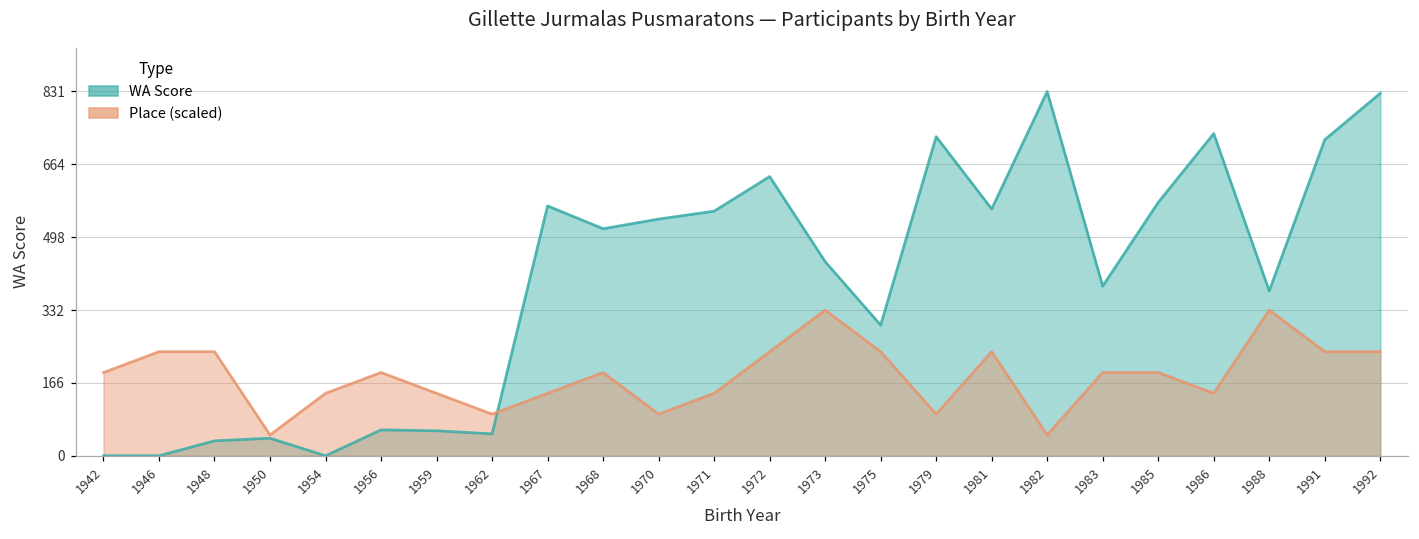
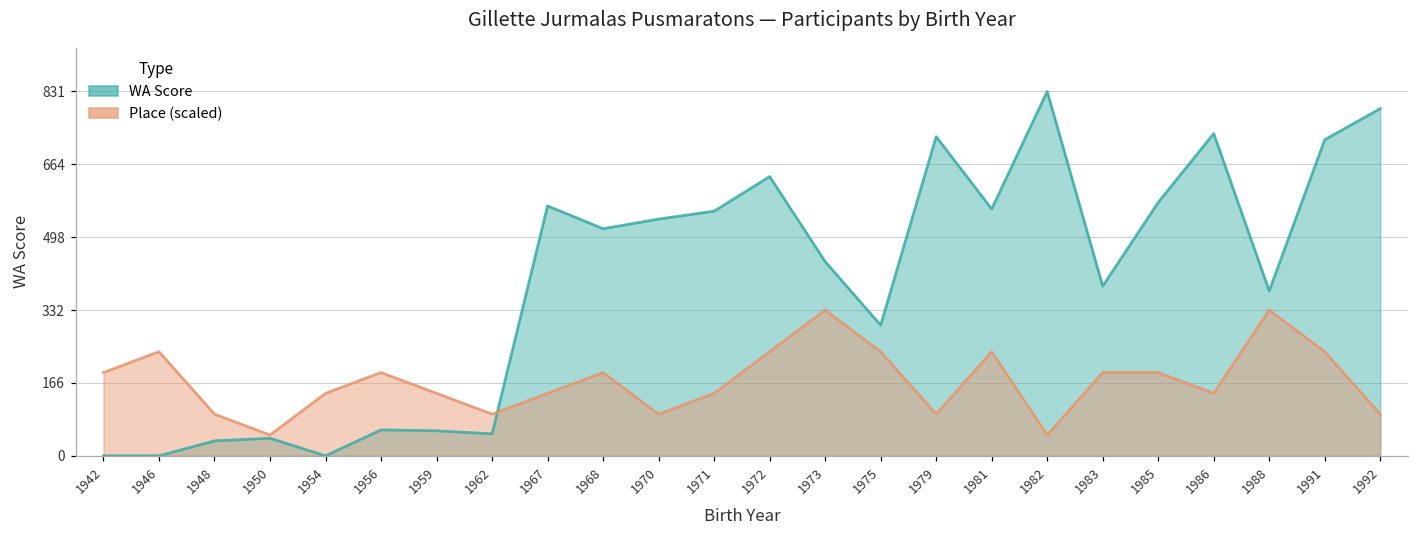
Place (scaled), 1948: 240 -> 90
WA Score, 1992: 830 -> 790
Place (scaled), 1992: 240 -> 90
